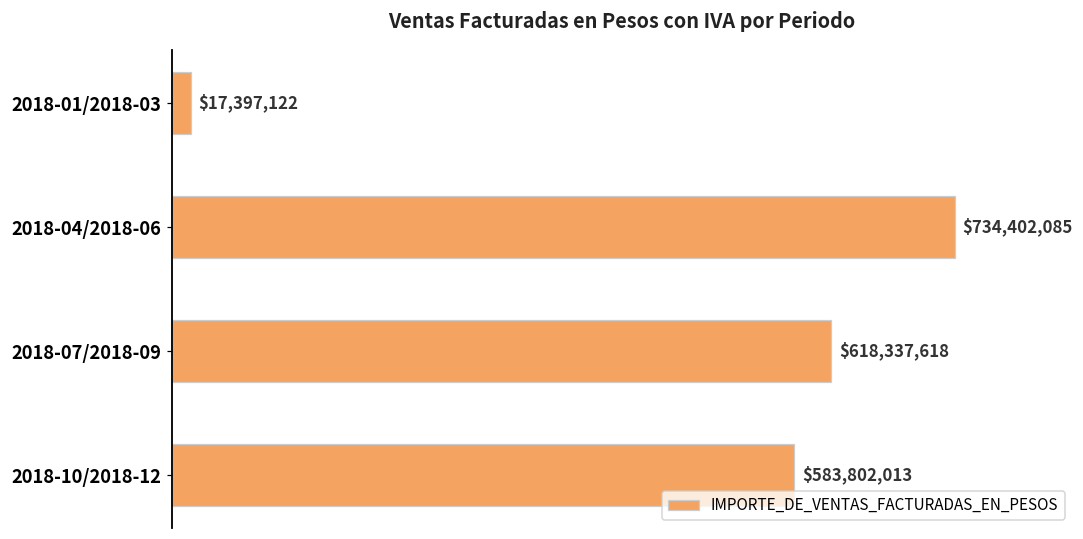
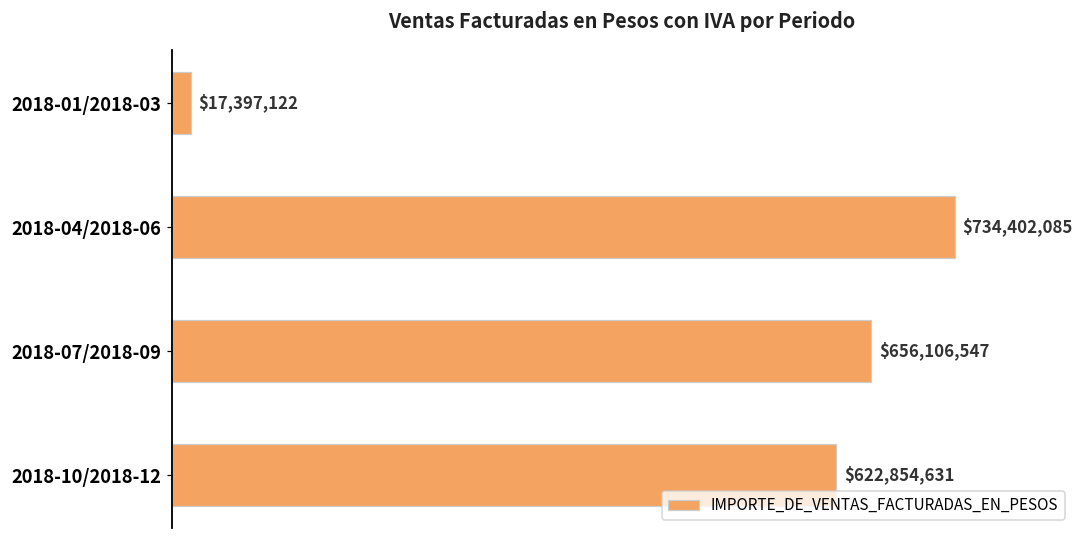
2018-07/2018-09: $618,337,618 -> $656,106,547
2018-10/2018-12: $583,802,013 -> $622,854,631
